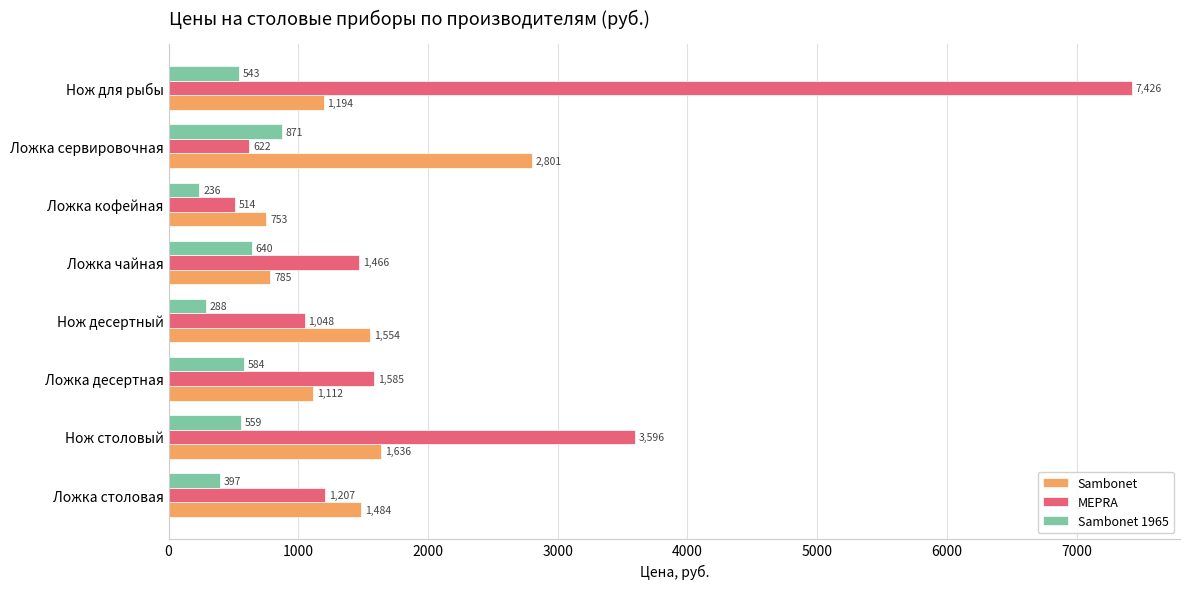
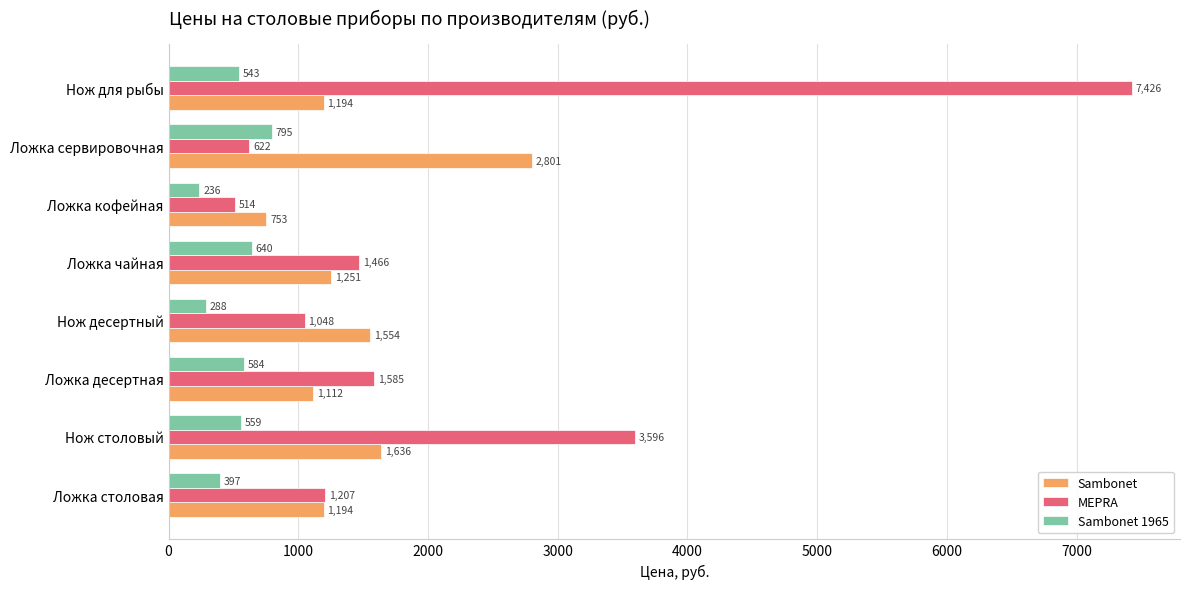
Sambonet 1965, Ложка сервировочная: 871 -> 795
Sambonet, Ложка чайная: 785 -> 1,251
Sambonet, Ложка столовая: 1,484 -> 1,194
